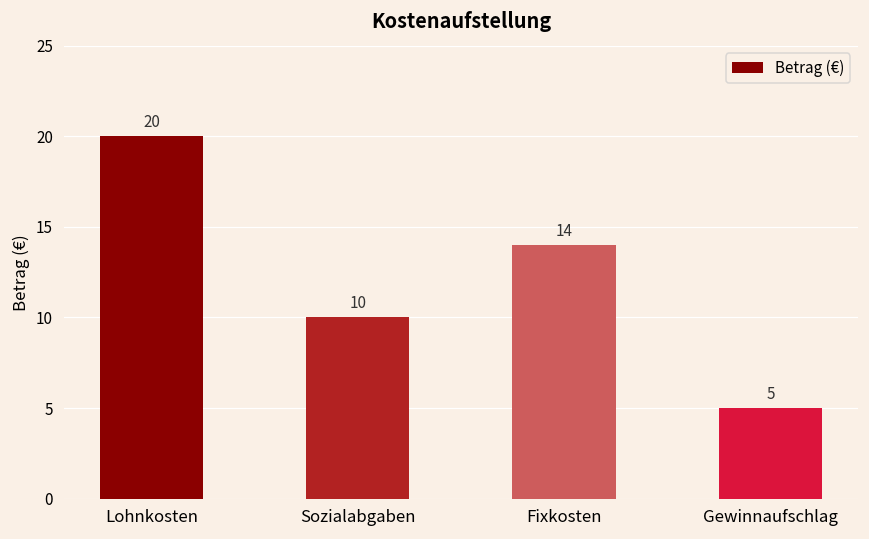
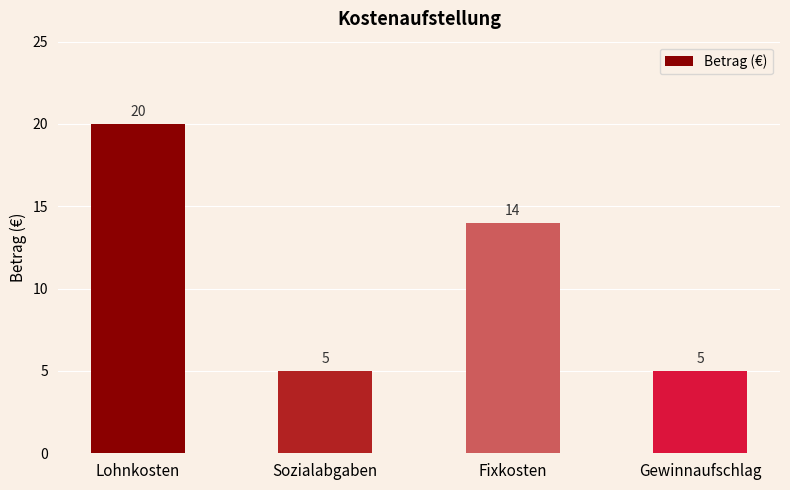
Sozialabgaben: 10 -> 5
